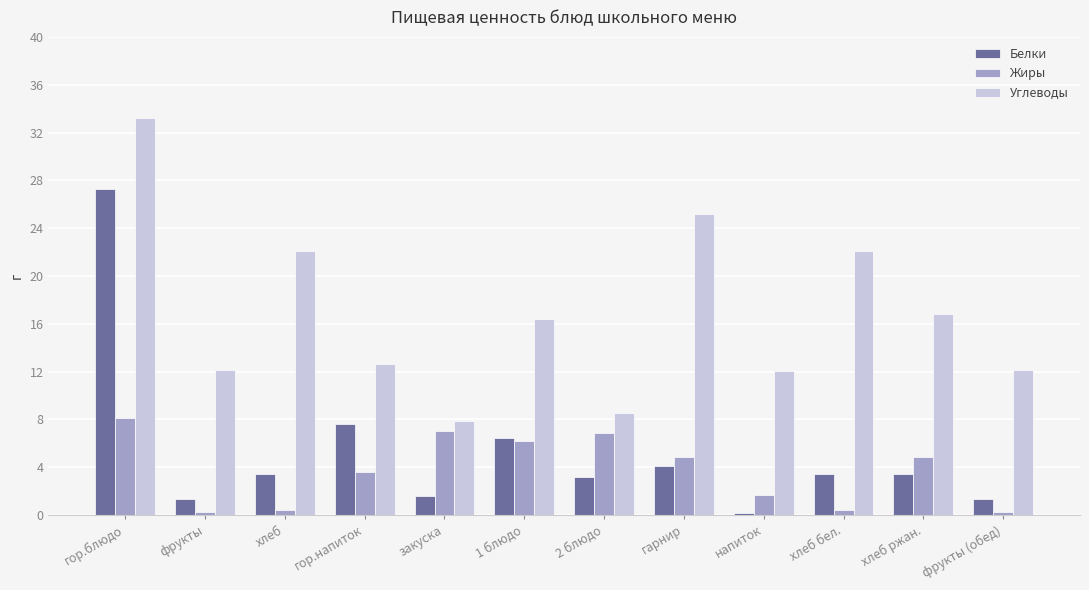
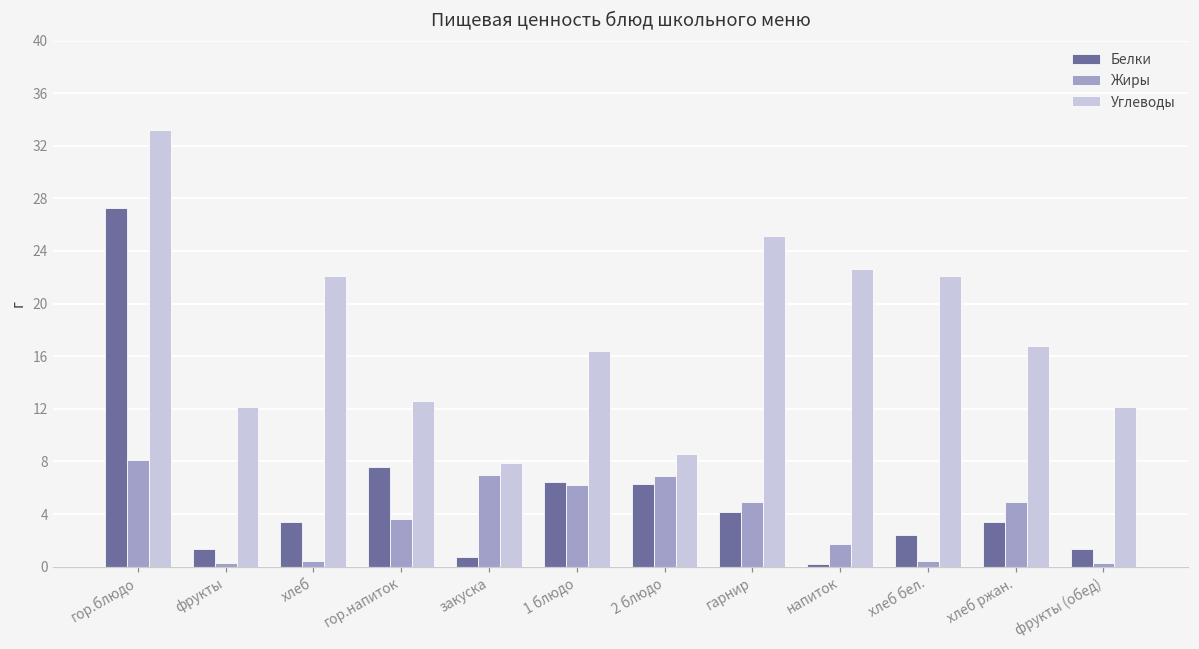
Белки, закуска: 1.6 -> 0.7
Белки, 2 блюдо: 3.2 -> 6.3
Углеводы, напиток: 12.0 -> 22.7
Белки, хлеб бел.: 3.4 -> 2.4
